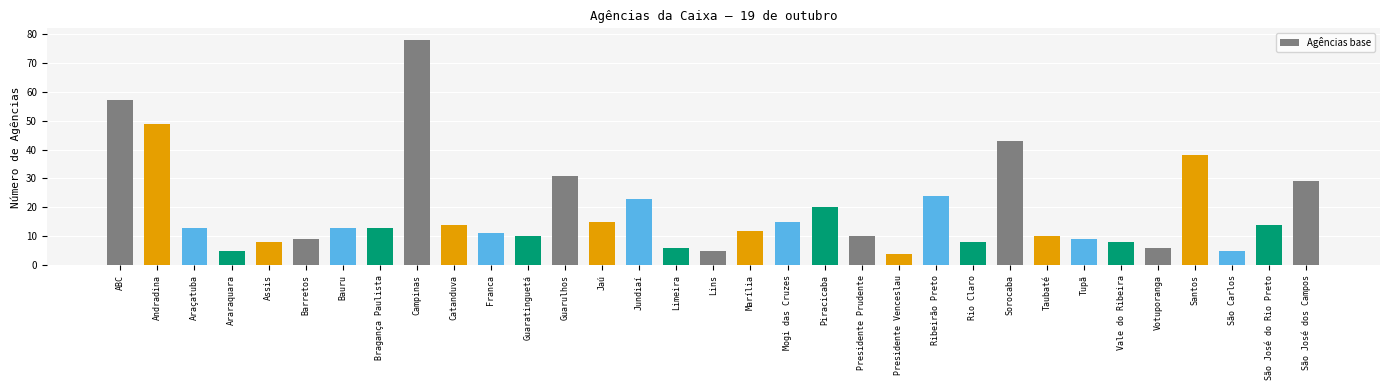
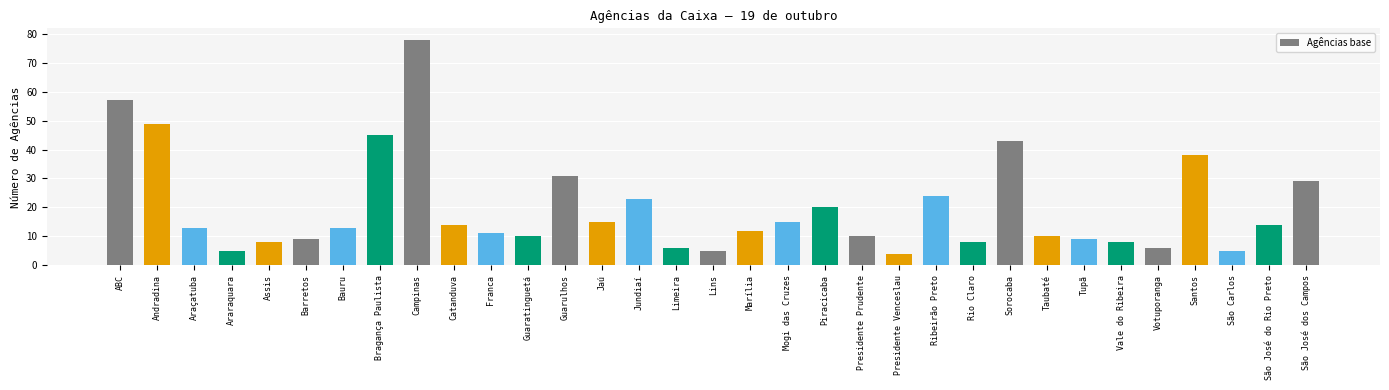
Bragança Paulista: 13 -> 45
